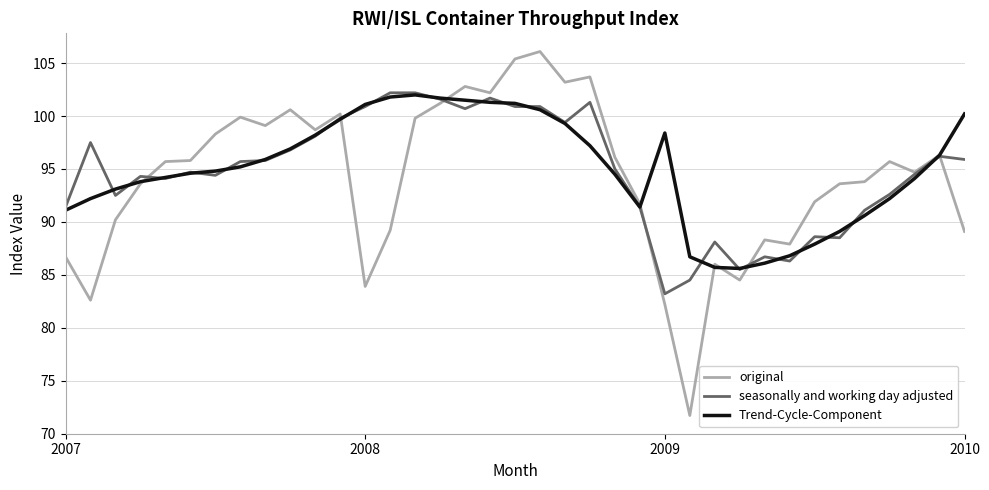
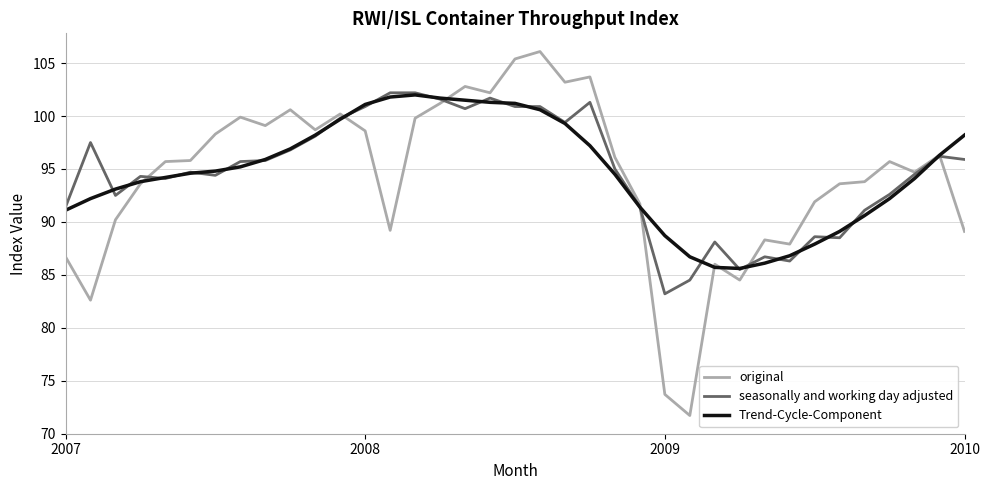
original, 2008: 83.9 -> 98.6
original, 2009: 82.2 -> 73.7
Trend-Cycle-Component, 2009: 98.4 -> 88.7
Trend-Cycle-Component, 2010: 100.2 -> 98.2
